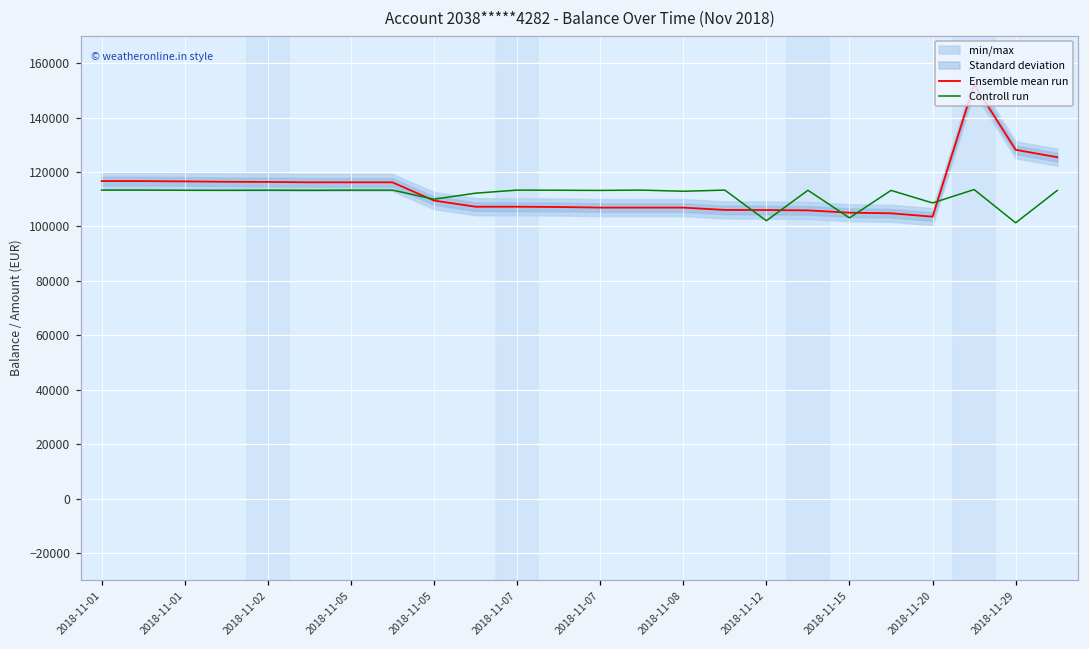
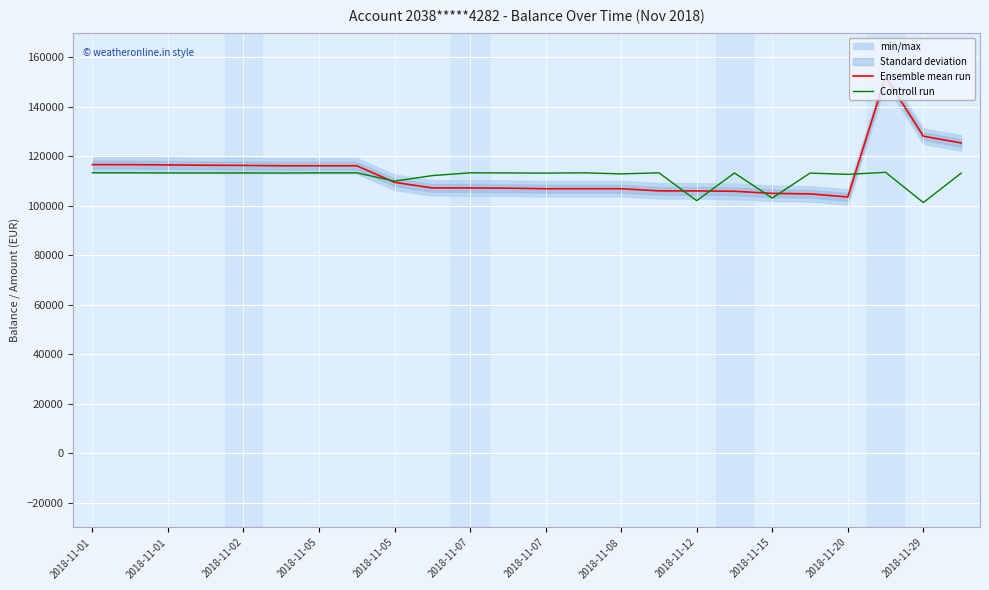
Controll run, 2018-11-20: 109000 -> 113000
